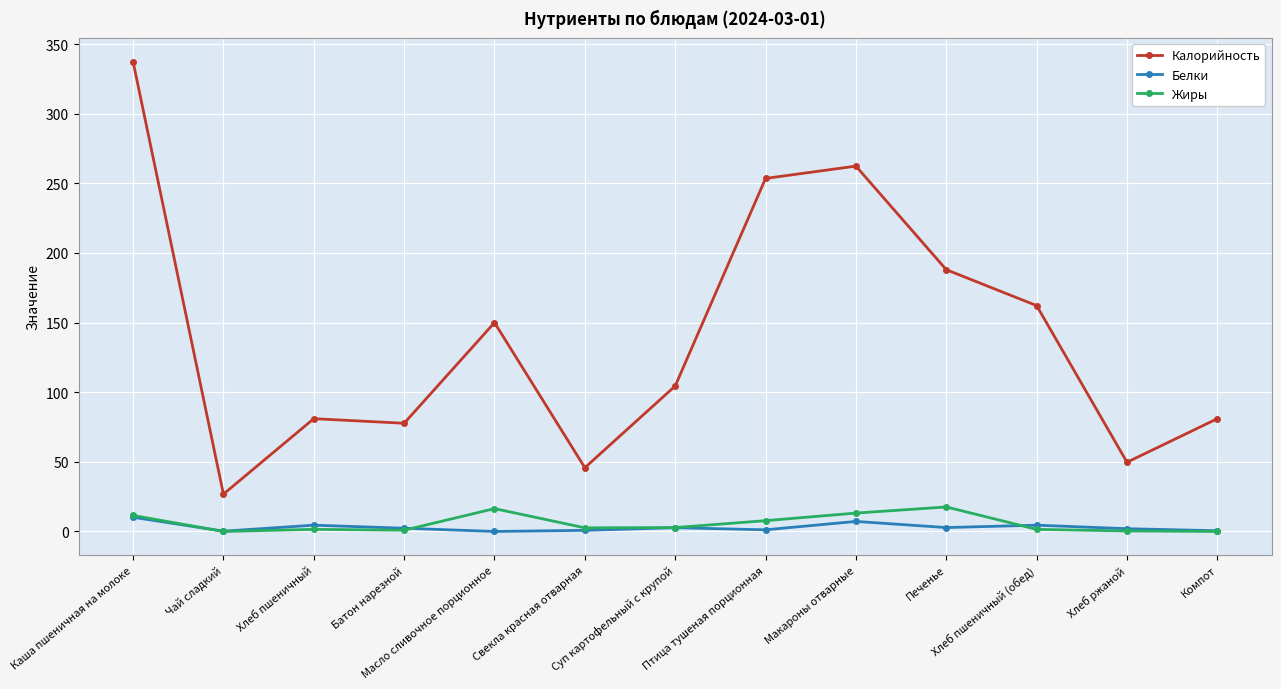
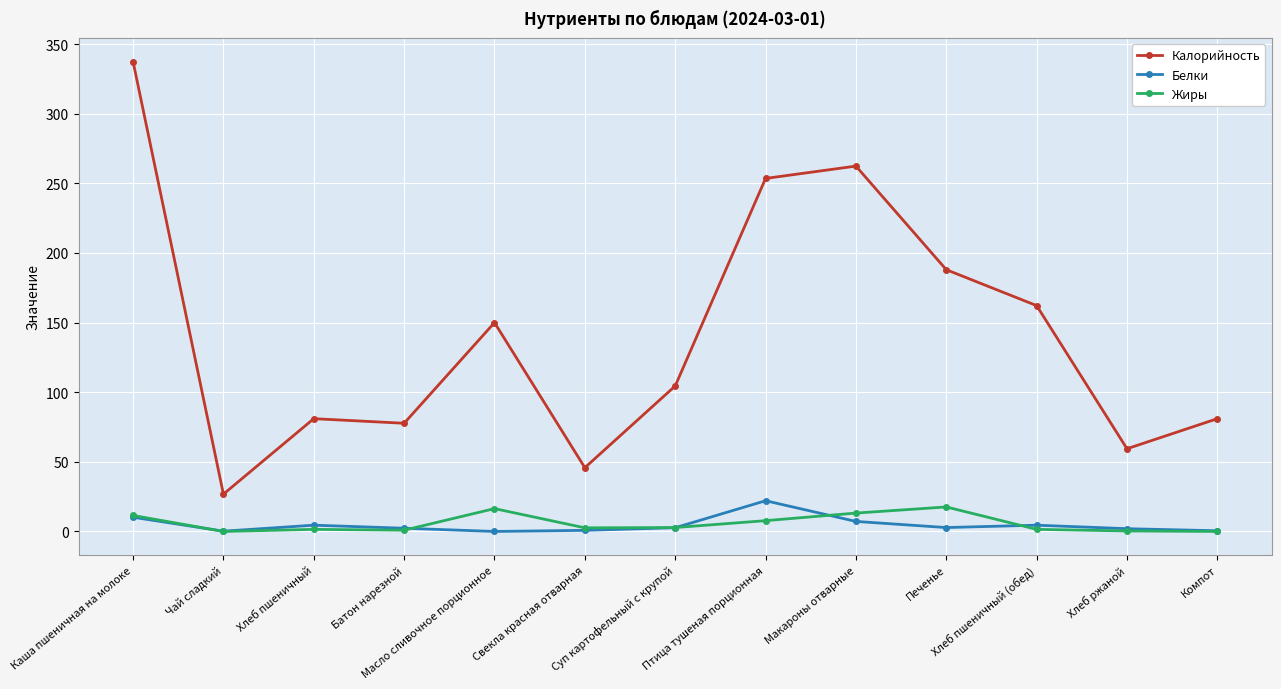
Белки, Птица тушеная порционная: 1 -> 22
Калорийность, Хлеб ржаной: 50 -> 59
